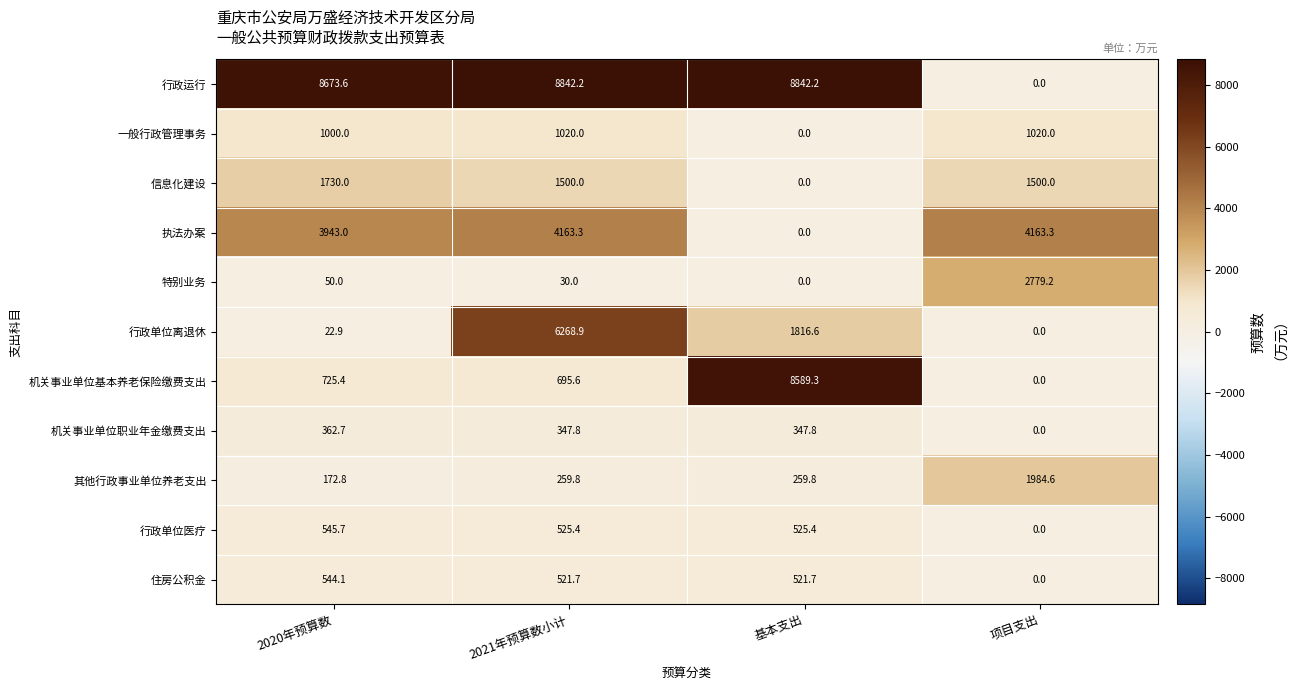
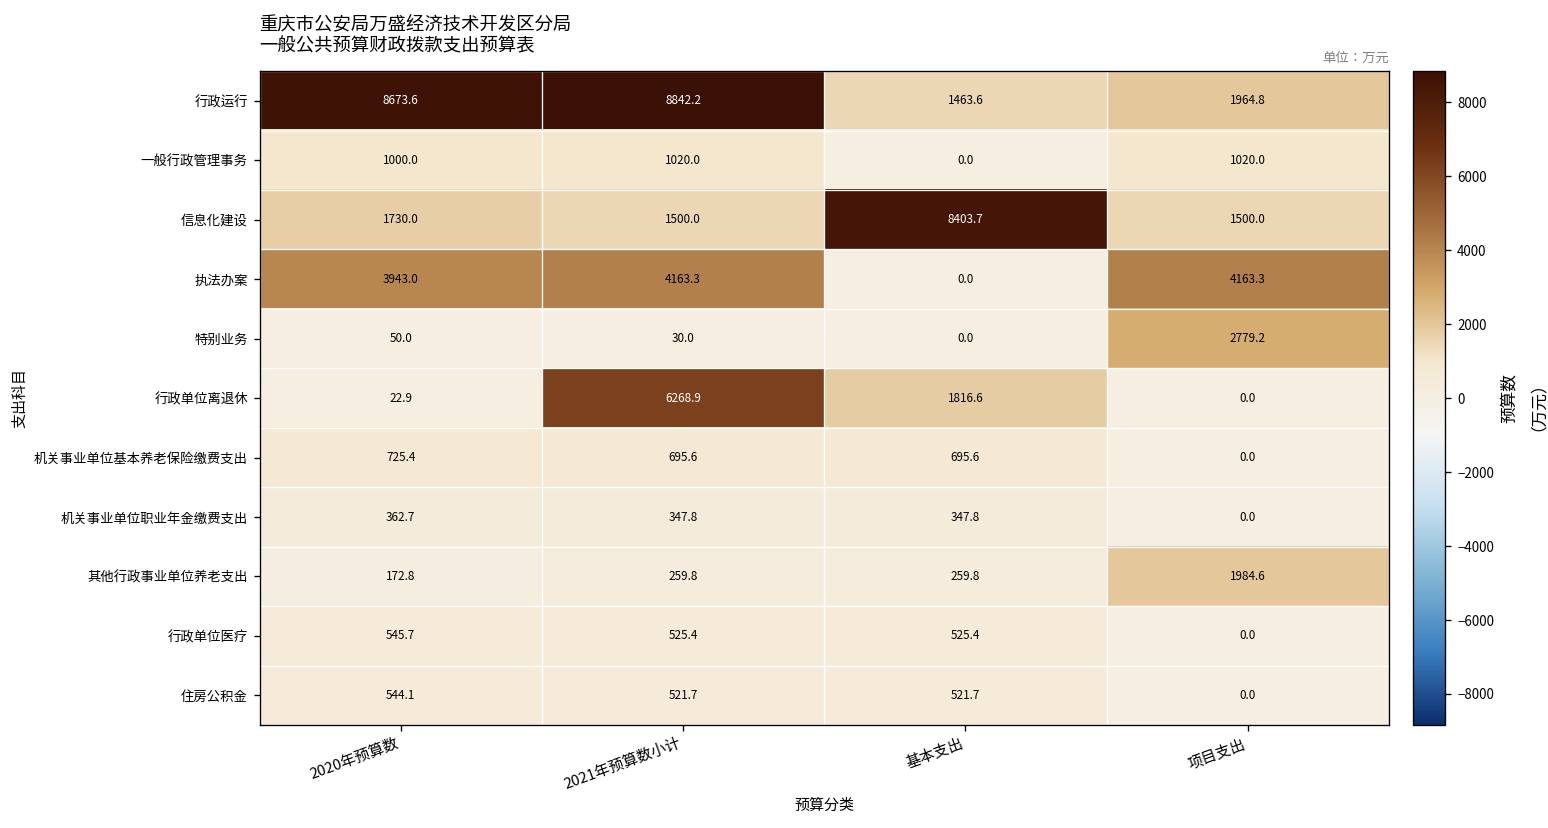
行政运行, 基本支出: 8842.2 -> 1463.6
行政运行, 项目支出: 0.0 -> 1964.8
信息化建设, 基本支出: 0.0 -> 8403.7
机关事业单位基本养老保险缴费支出, 基本支出: 8589.3 -> 695.6
